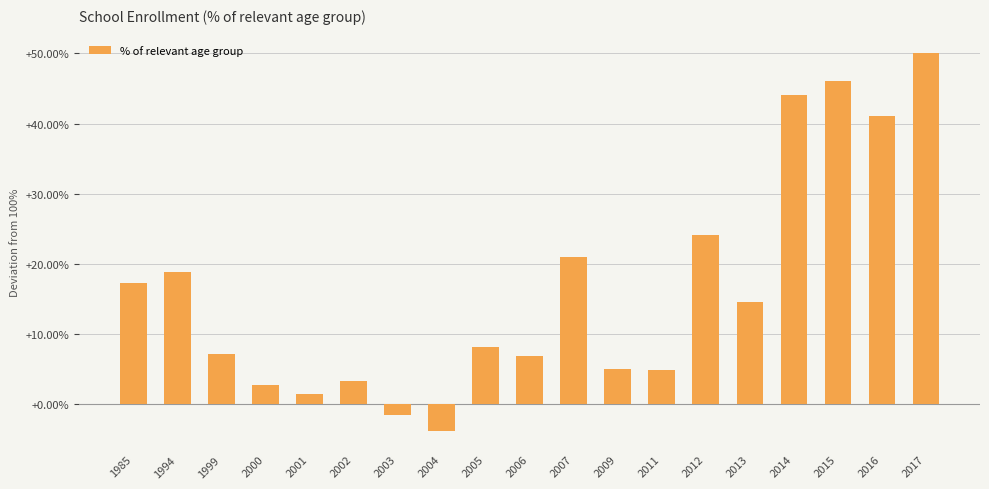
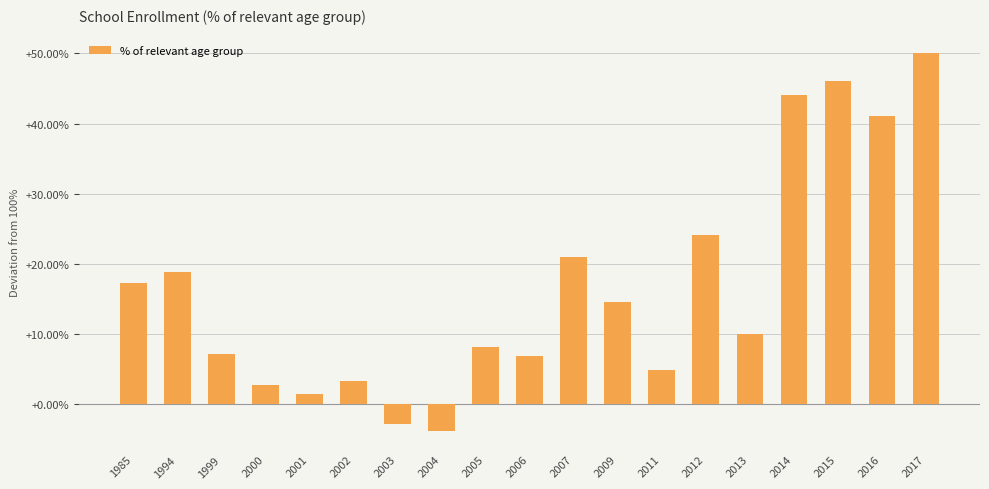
2003: +-2% -> +-3%
2009: +5% -> +15%
2013: +15% -> +10%
